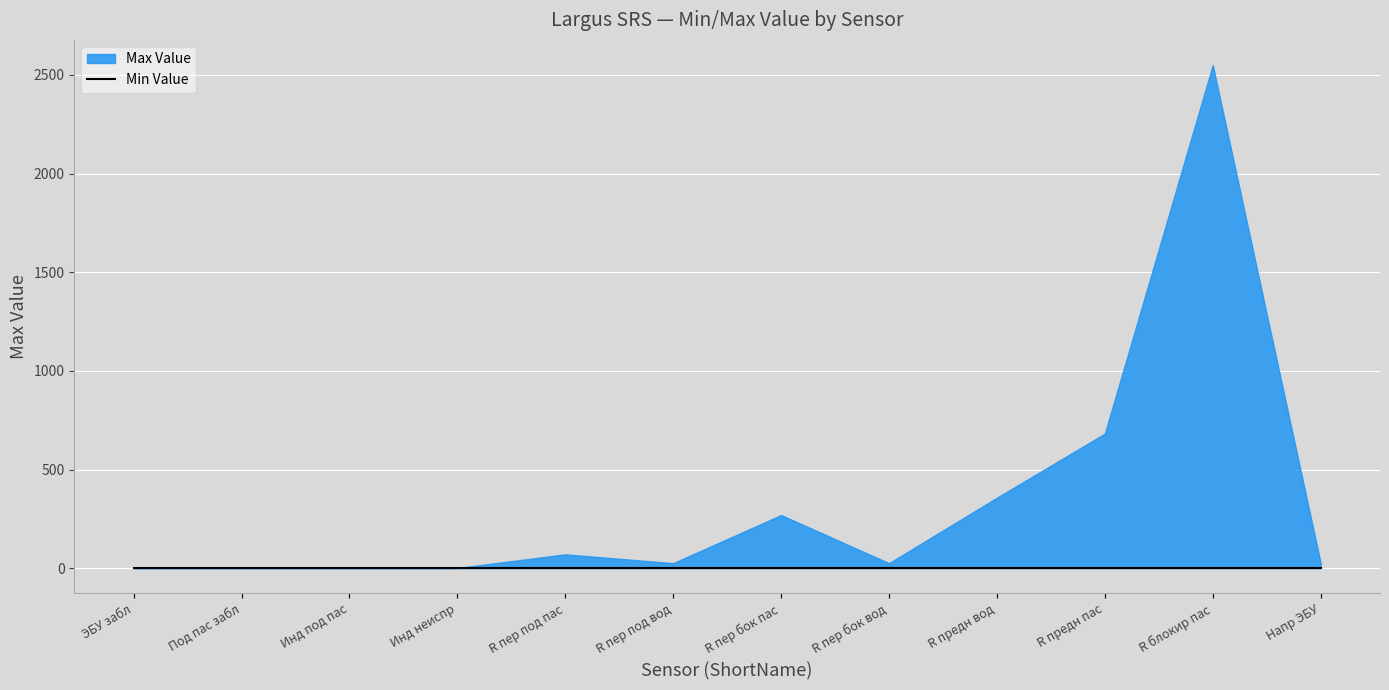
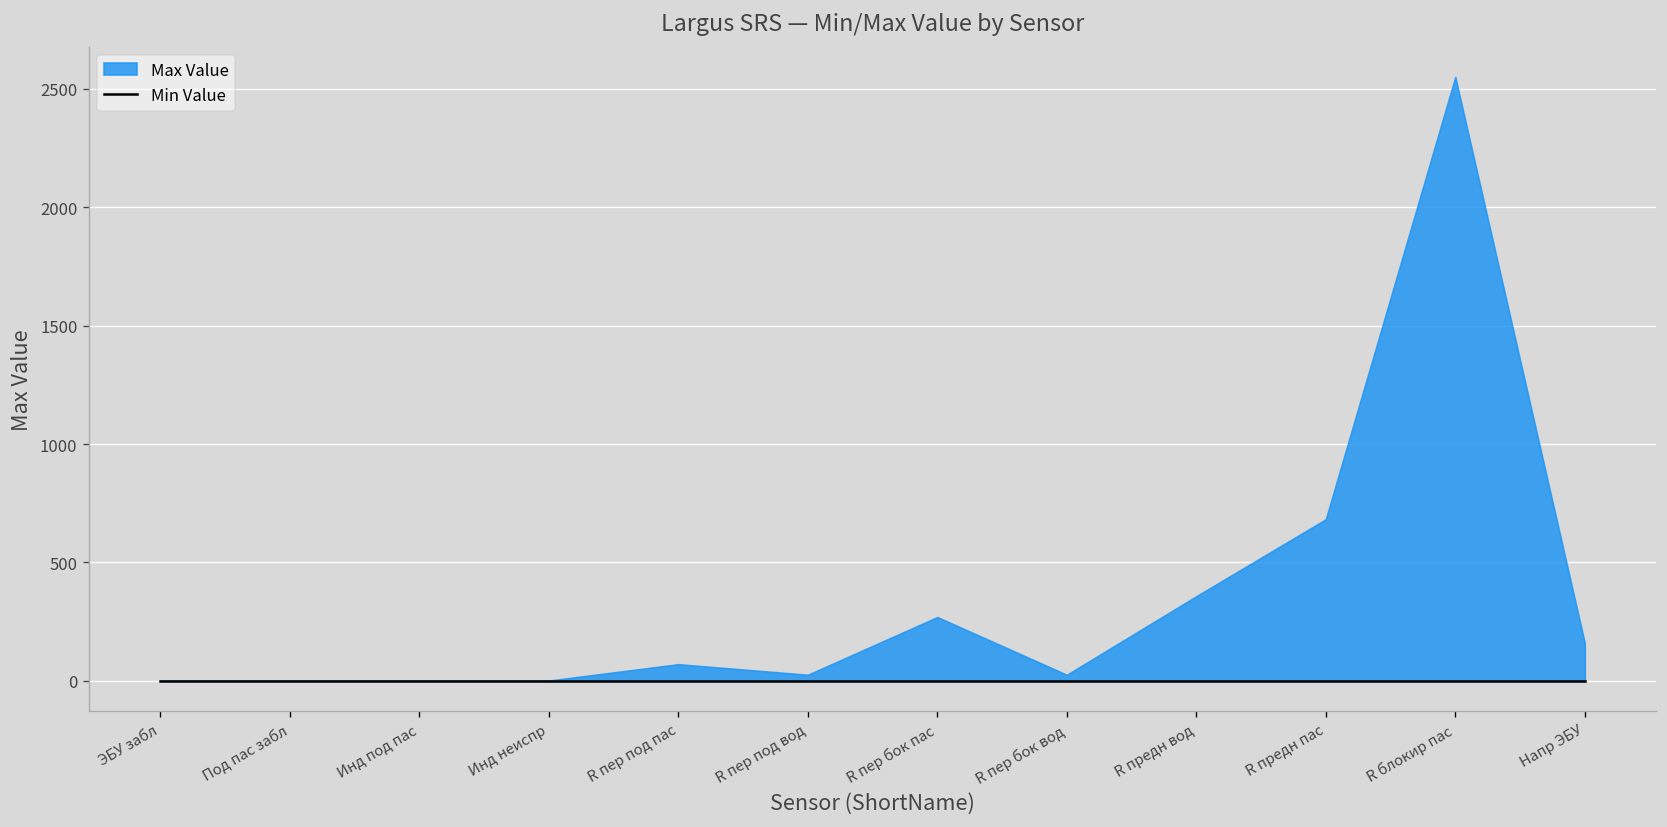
Max Value, Напр ЭБУ: 30 -> 160
